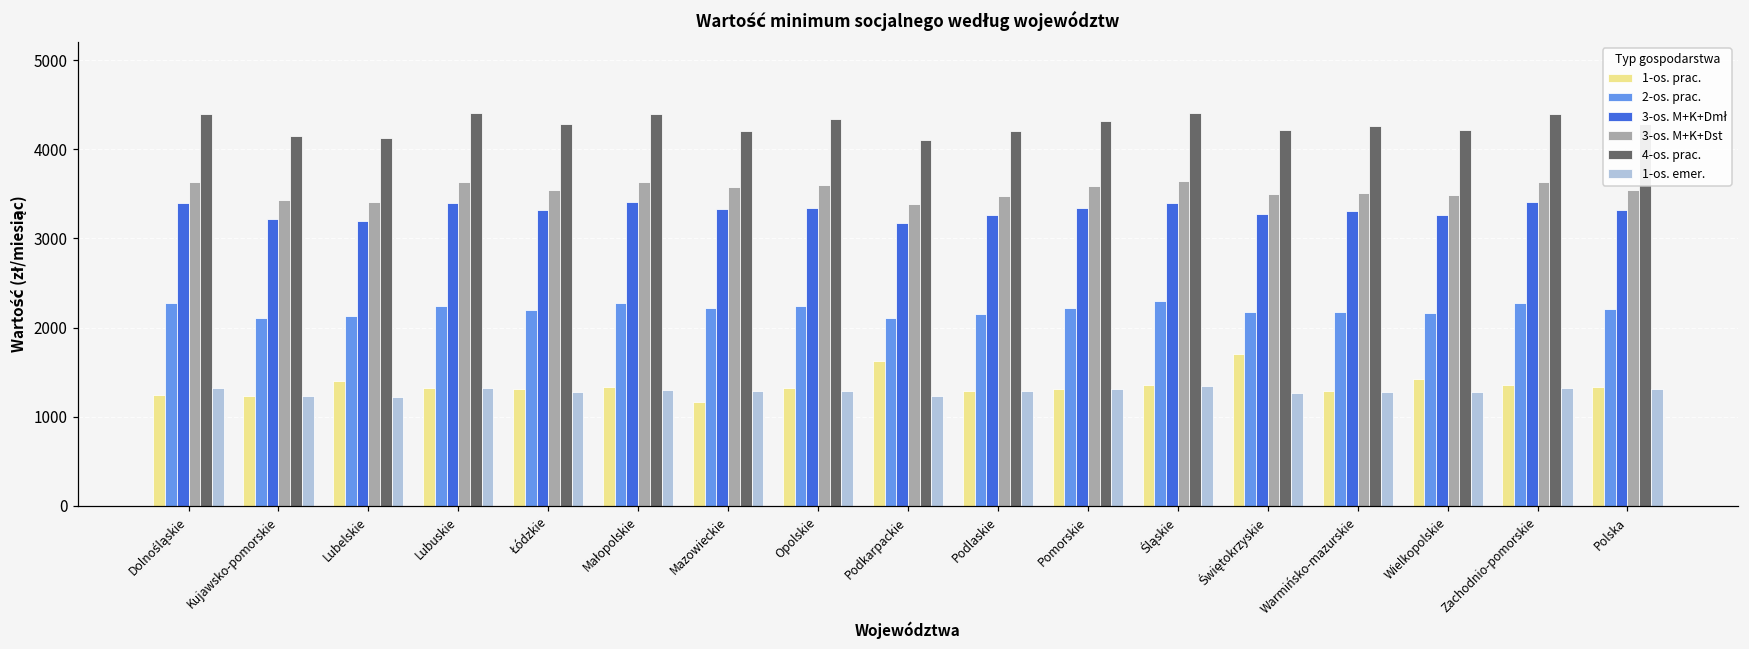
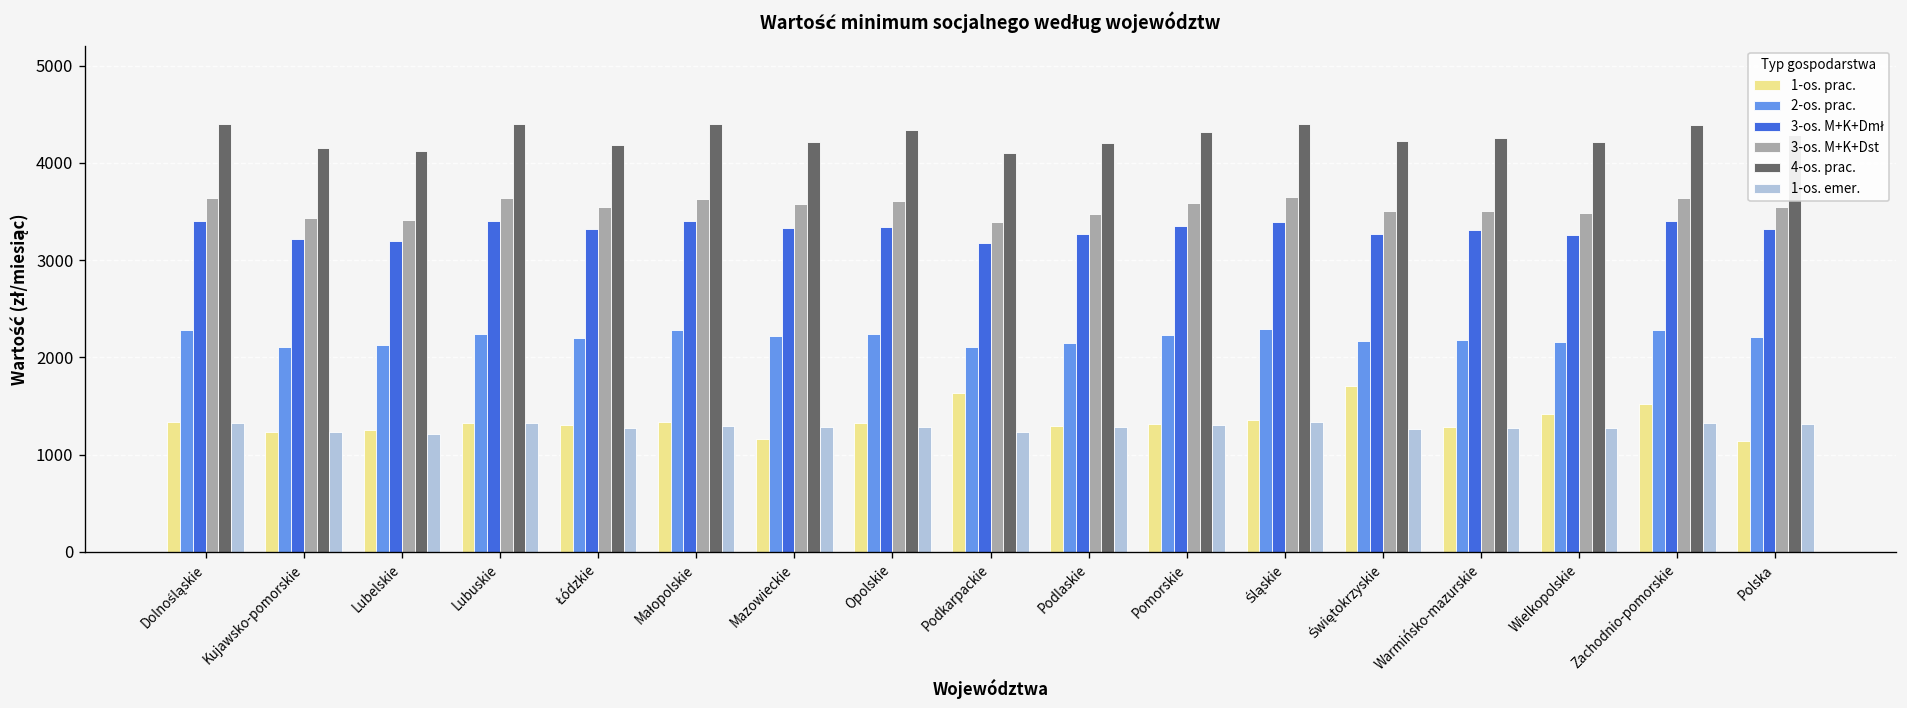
1-os. prac., Dolnośląskie: 1200 -> 1300
1-os. prac., Lubelskie: 1400 -> 1300
4-os. prac., Łódzkie: 4300 -> 4200
1-os. prac., Zachodnio-pomorskie: 1400 -> 1500
1-os. prac., Polska: 1300 -> 1100
